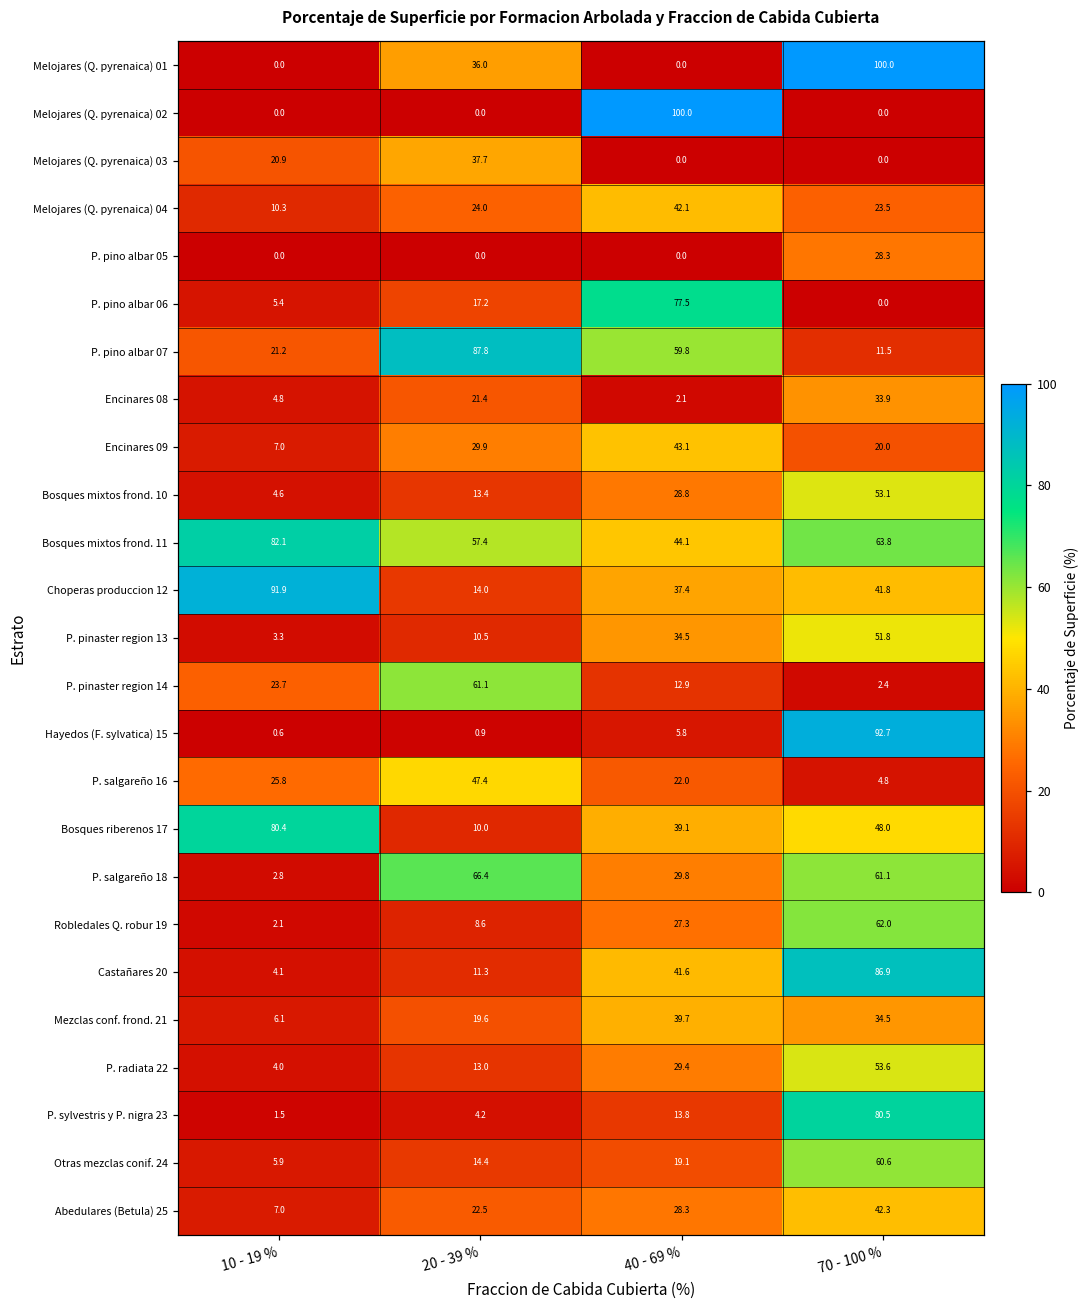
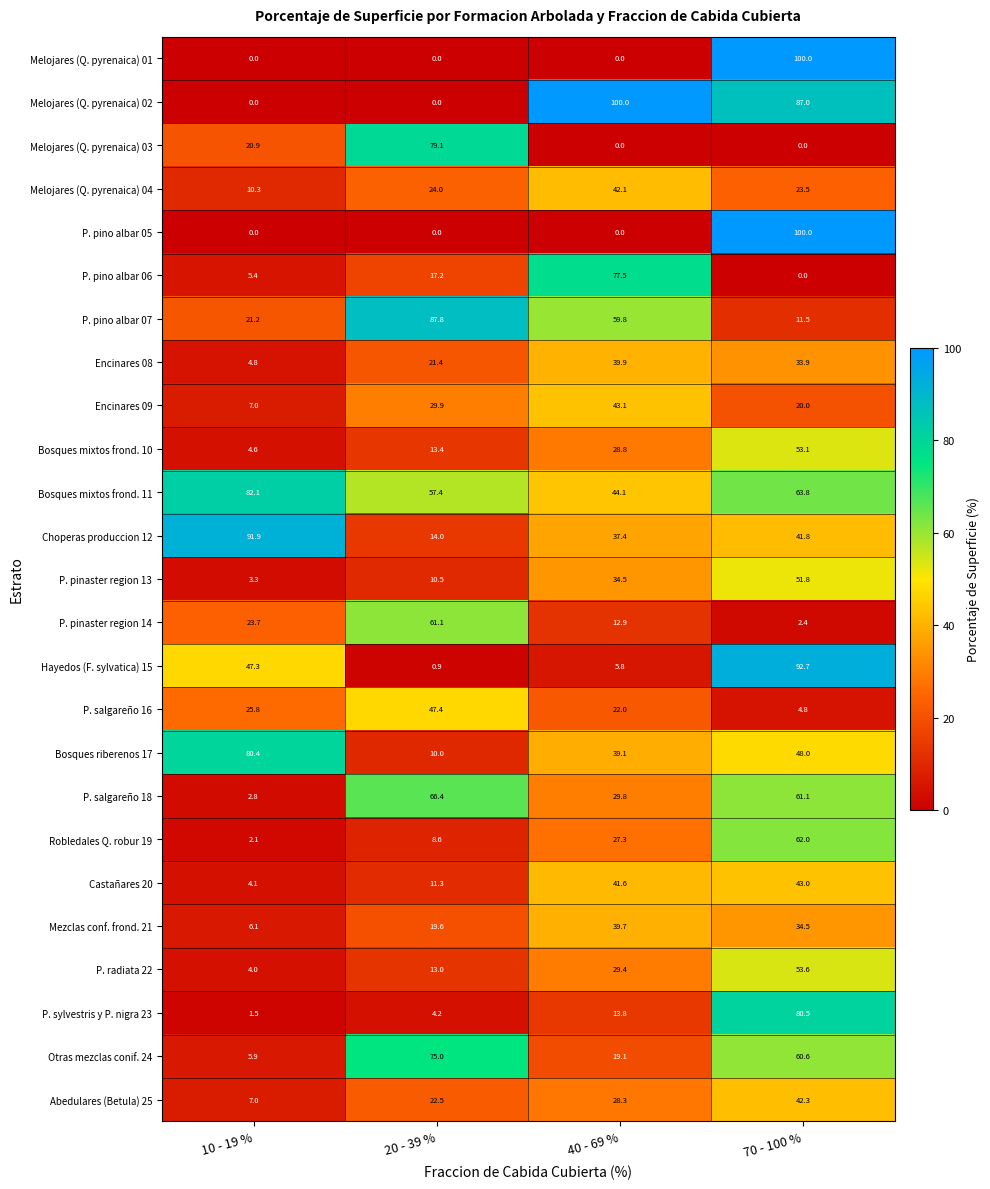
Melojares (Q. pyrenaica) 01, 20 - 39 %: 36.0 -> 0.0
Melojares (Q. pyrenaica) 02, 70 - 100 %: 0.0 -> 87.0
Melojares (Q. pyrenaica) 03, 20 - 39 %: 37.7 -> 79.1
P. pino albar 05, 70 - 100 %: 28.3 -> 100.0
Encinares 08, 40 - 69 %: 2.1 -> 39.9
Hayedos (F. sylvatica) 15, 10 - 19 %: 0.6 -> 47.3
Castañares 20, 70 - 100 %: 86.9 -> 43.0
Otras mezclas conif. 24, 20 - 39 %: 14.4 -> 75.0
